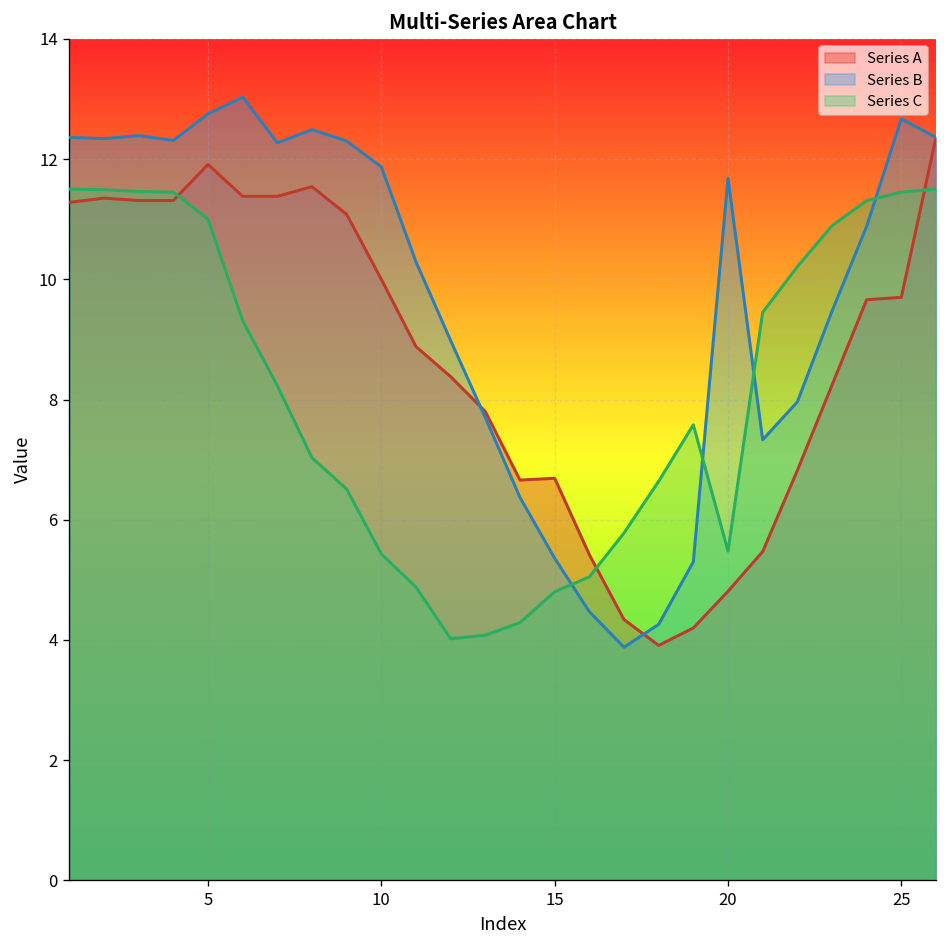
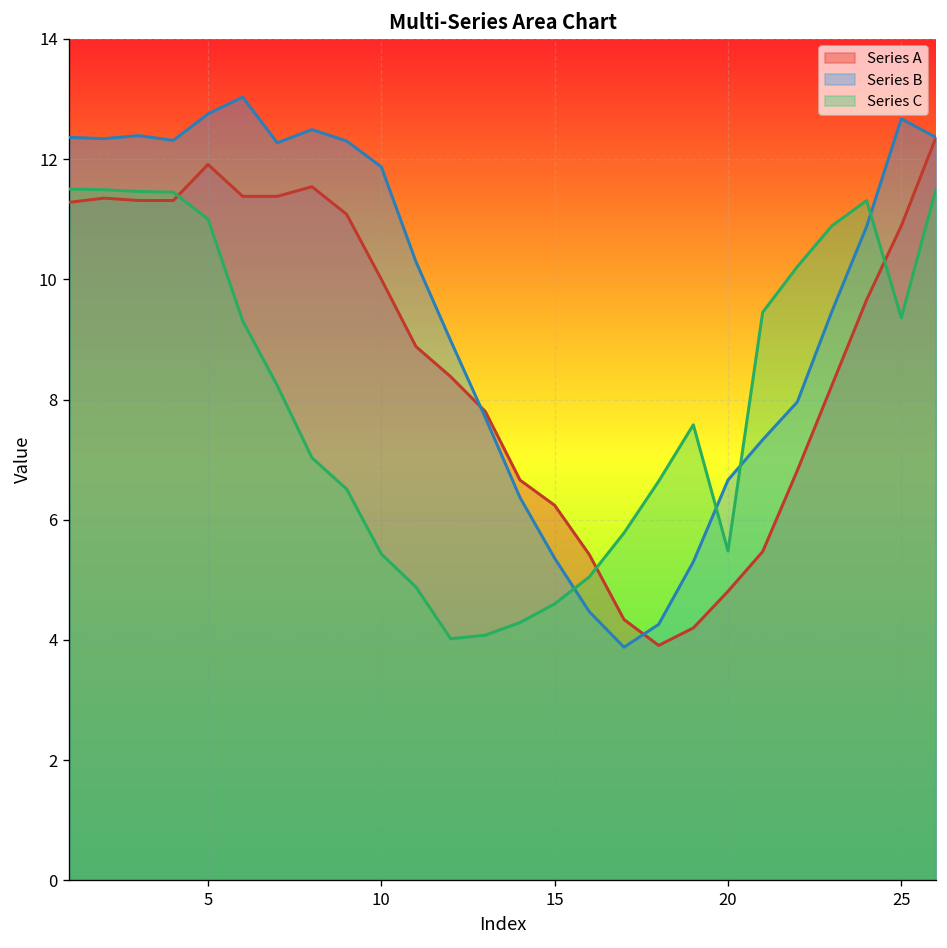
Series A, 15: 6.7 -> 6.2
Series C, 15: 4.8 -> 4.6
Series B, 20: 11.7 -> 6.7
Series A, 25: 9.7 -> 10.9
Series C, 25: 11.5 -> 9.4
